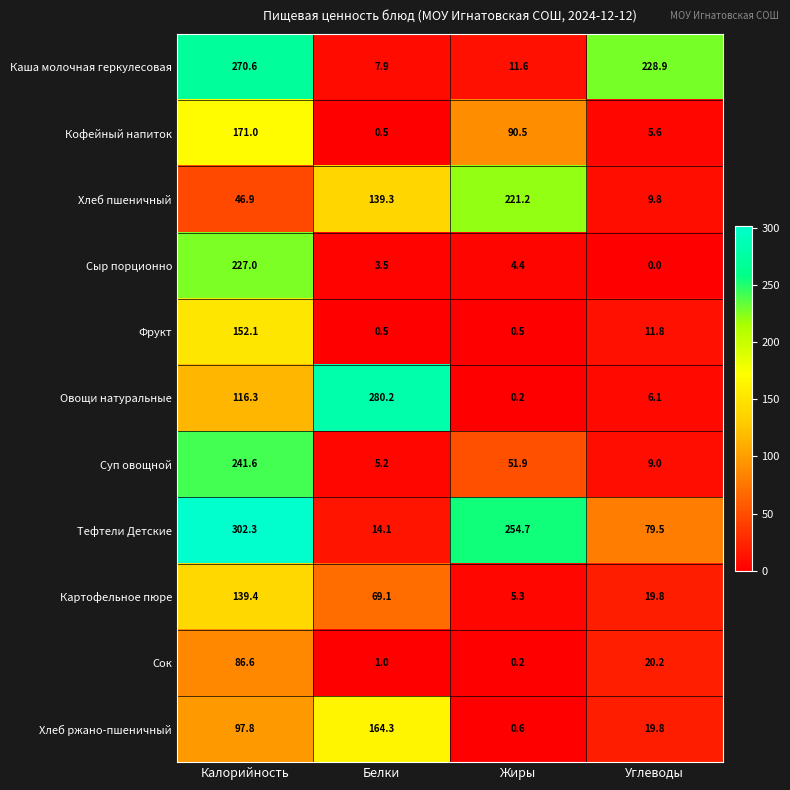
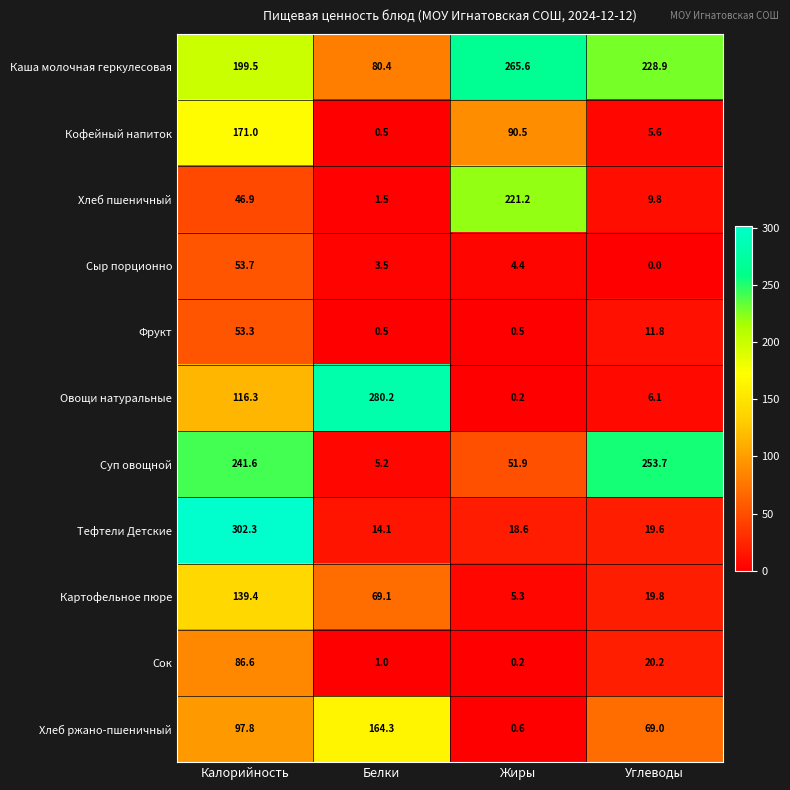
Каша молочная геркулесовая, Калорийность: 270.6 -> 199.5
Каша молочная геркулесовая, Белки: 7.9 -> 80.4
Каша молочная геркулесовая, Жиры: 11.6 -> 265.6
Хлеб пшеничный, Белки: 139.3 -> 1.5
Сыр порционно, Калорийность: 227.0 -> 53.7
Фрукт, Калорийность: 152.1 -> 53.3
Суп овощной, Углеводы: 9.0 -> 253.7
Тефтели Детские, Жиры: 254.7 -> 18.6
Тефтели Детские, Углеводы: 79.5 -> 19.6
Хлеб ржано-пшеничный, Углеводы: 19.8 -> 69.0
